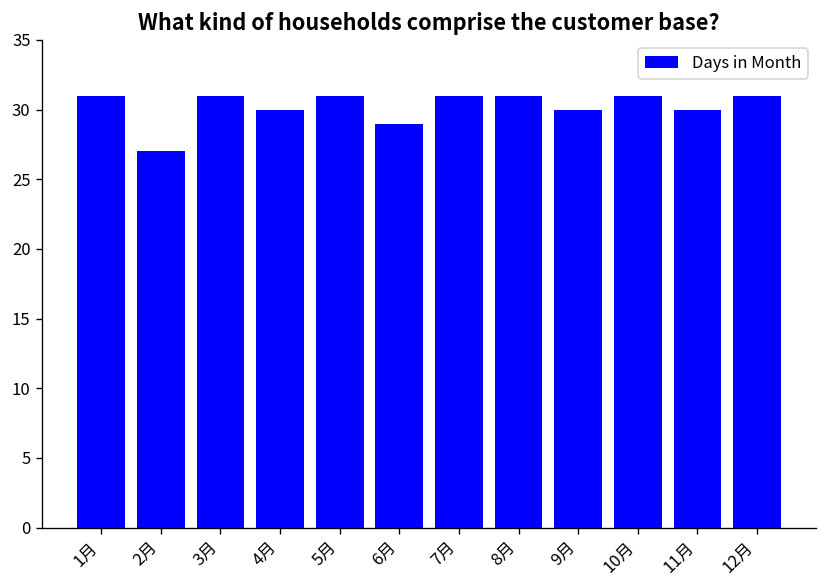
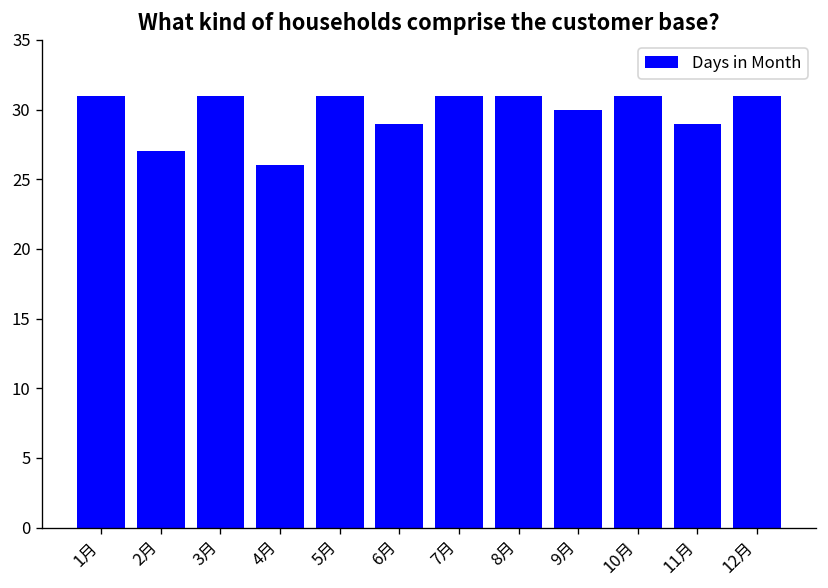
4月: 30 -> 26
11月: 30 -> 29
